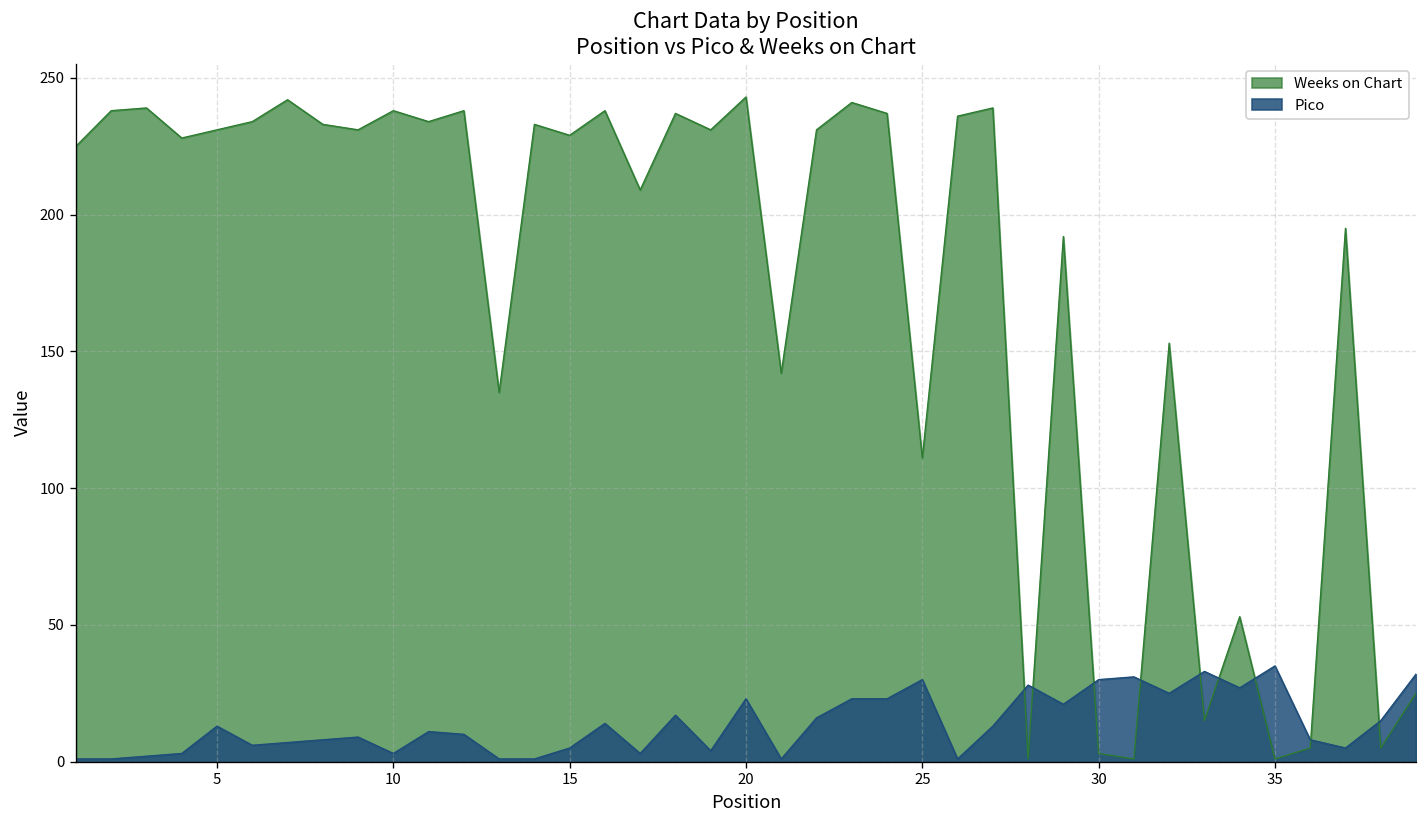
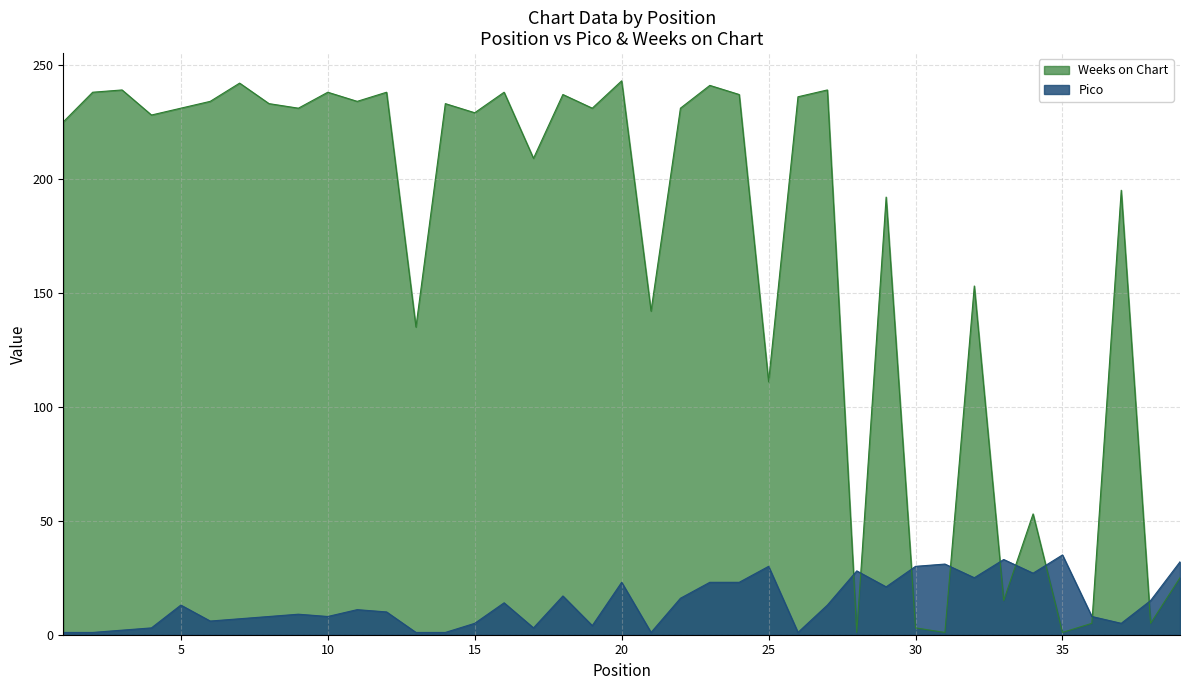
Pico, 10: 3 -> 8
